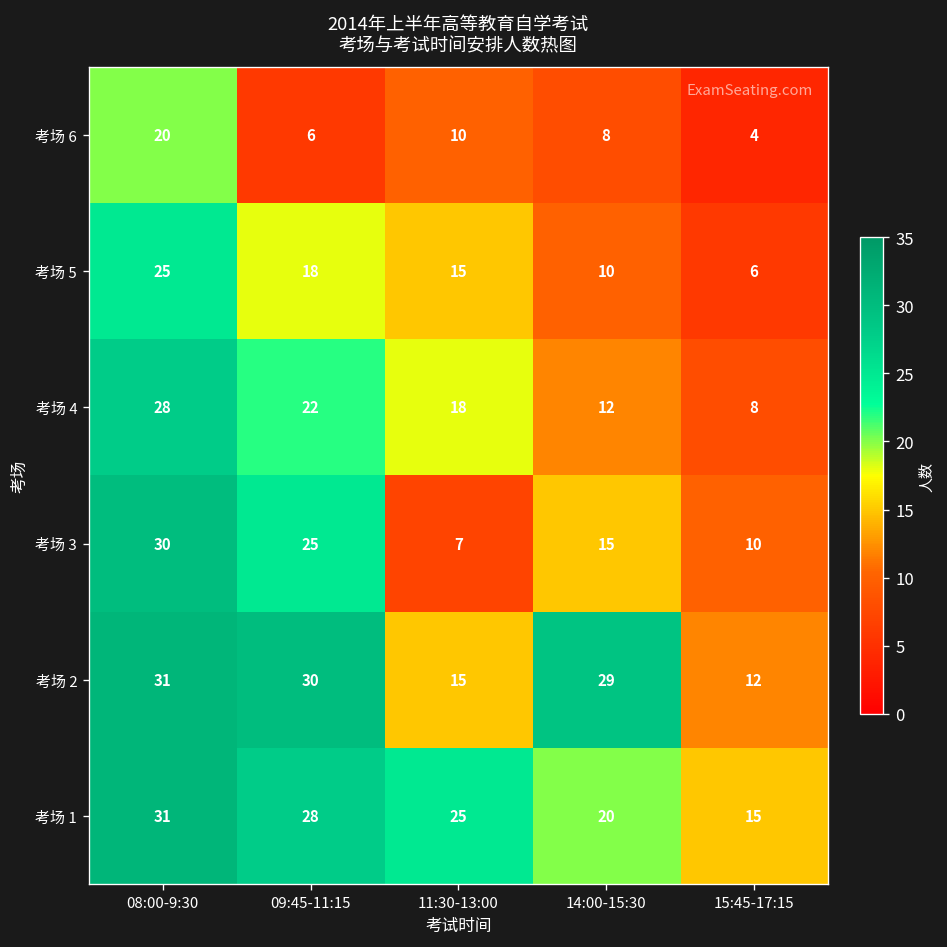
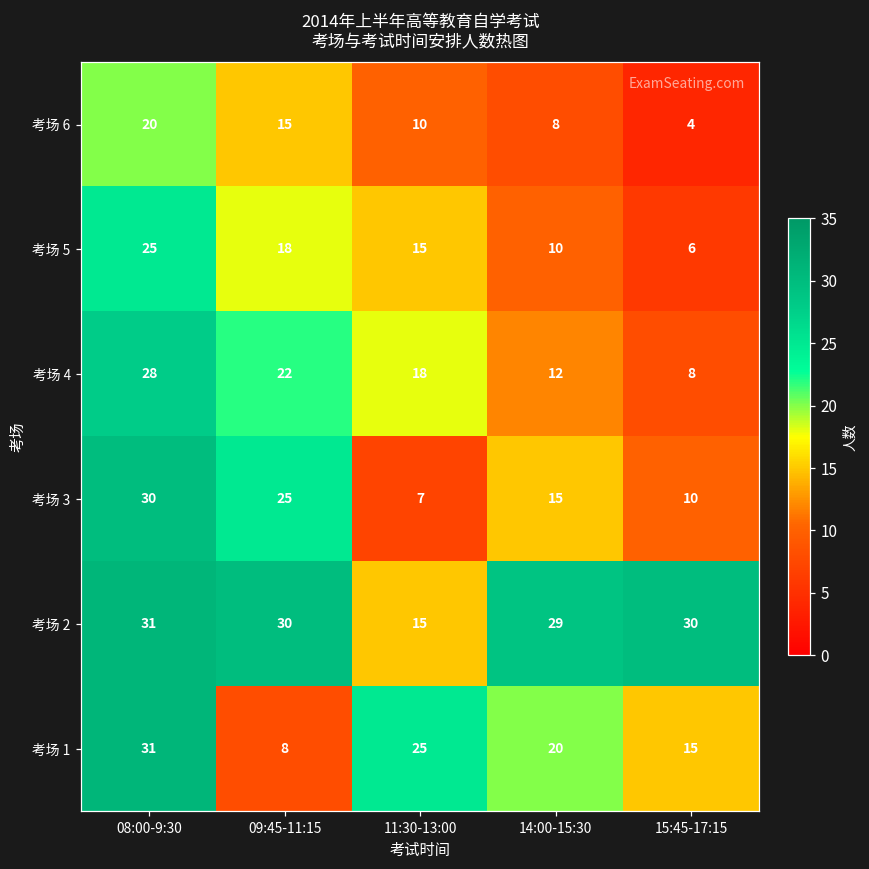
考场 6, 09:45-11:15: 6 -> 15
考场 2, 15:45-17:15: 12 -> 30
考场 1, 09:45-11:15: 28 -> 8
